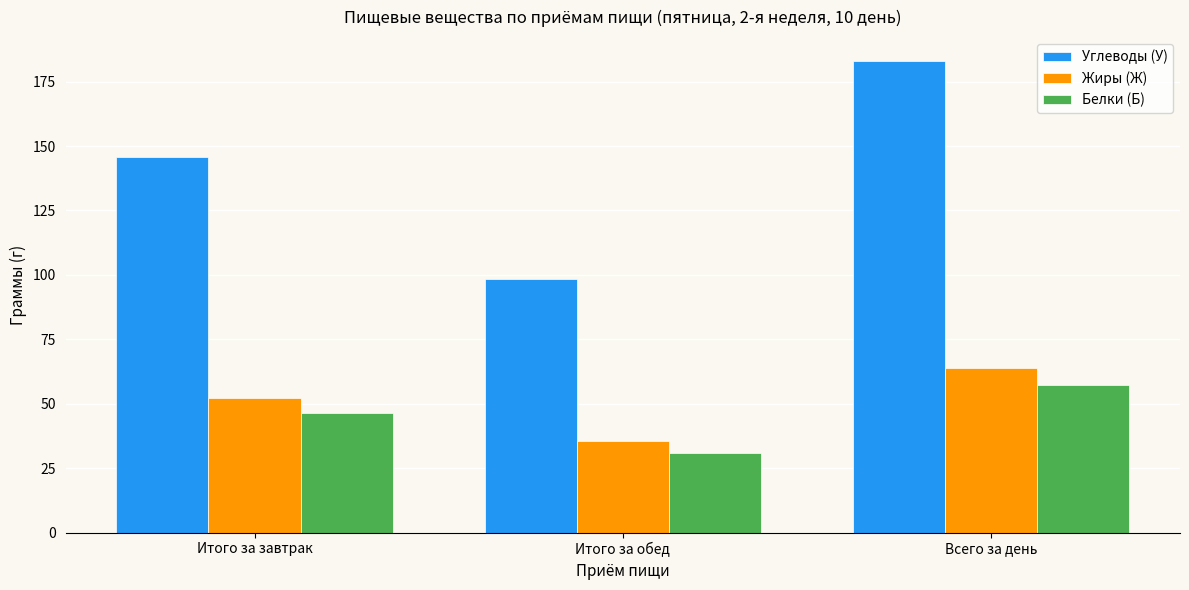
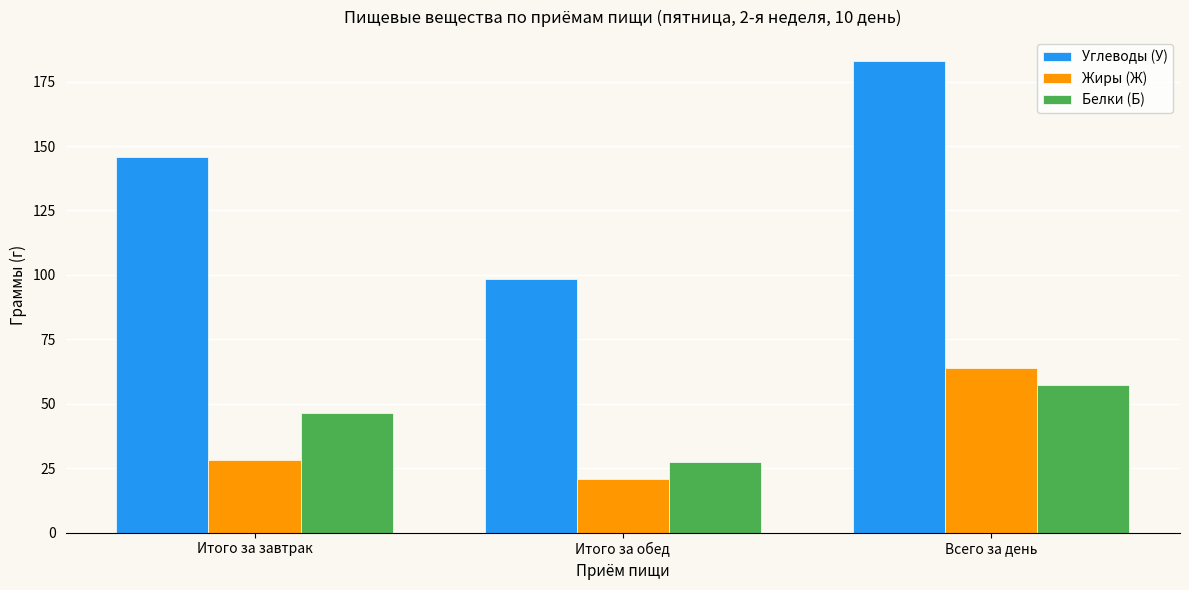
Жиры (Ж), Итого за завтрак: 52 -> 28
Жиры (Ж), Итого за обед: 35 -> 21
Белки (Б), Итого за обед: 31 -> 27
